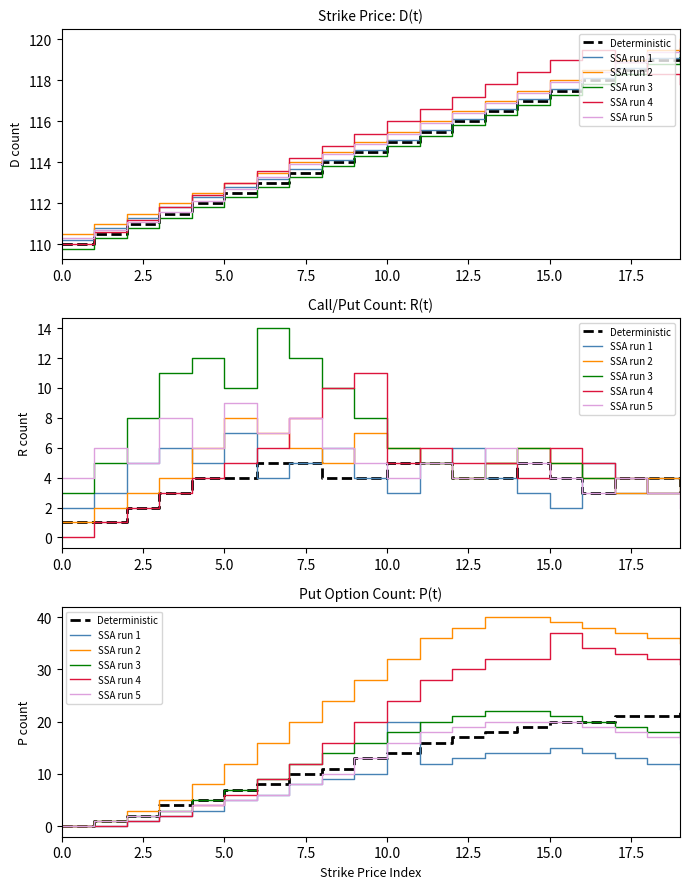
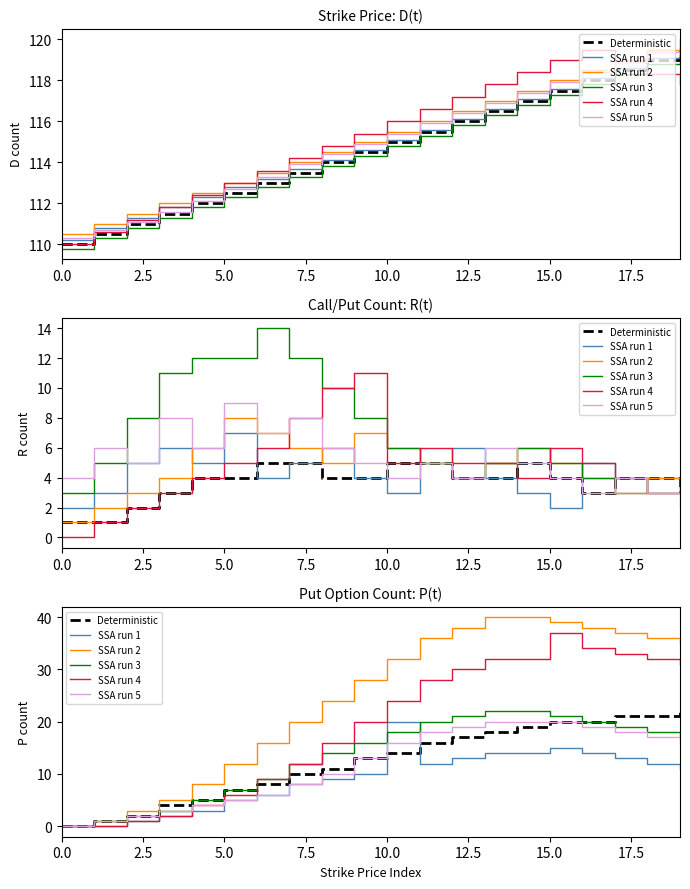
Call/Put Count: R(t), SSA run 3, 5.0: 10 -> 12
